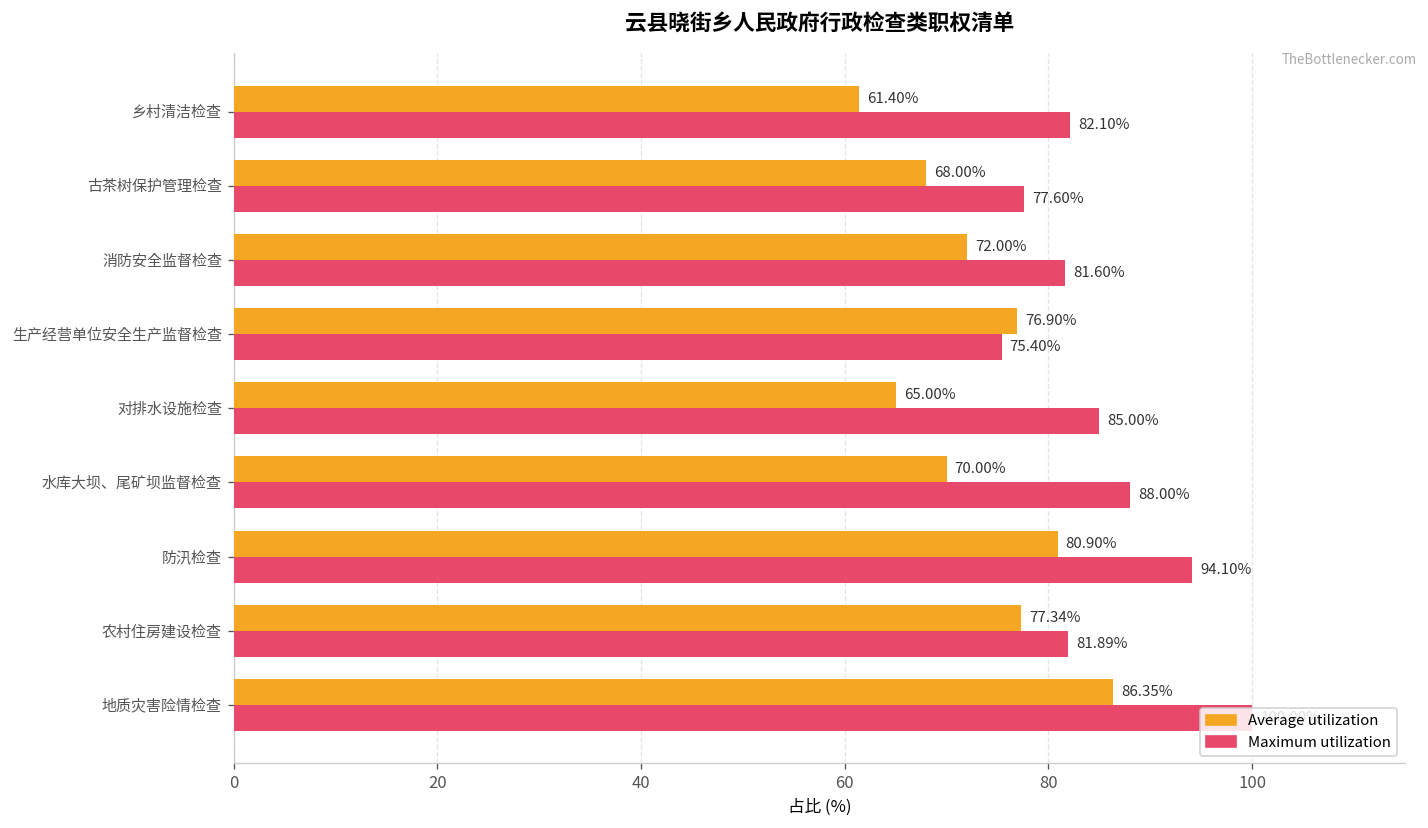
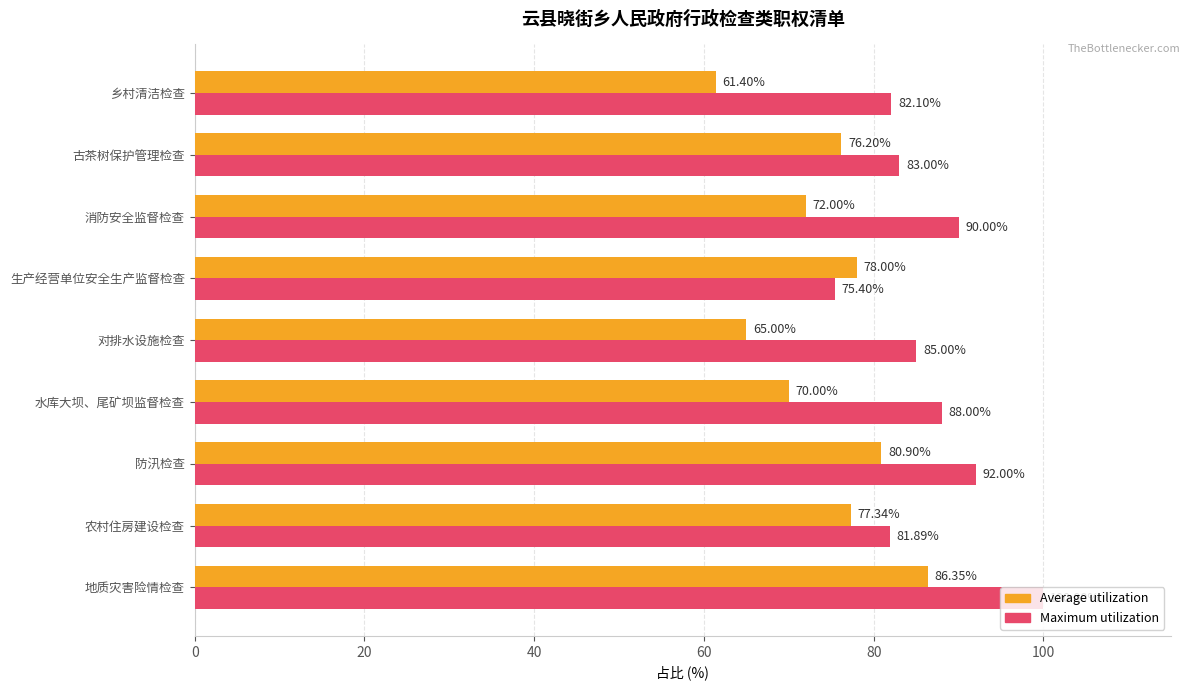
Average utilization, 古茶树保护管理检查: 68.00% -> 76.20%
Maximum utilization, 古茶树保护管理检查: 77.60% -> 83.00%
Maximum utilization, 消防安全监督检查: 81.60% -> 90.00%
Average utilization, 生产经营单位安全生产监督检查: 76.90% -> 78.00%
Maximum utilization, 防汛检查: 94.10% -> 92.00%
